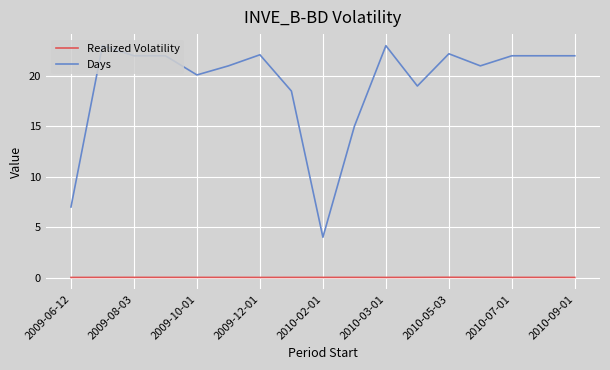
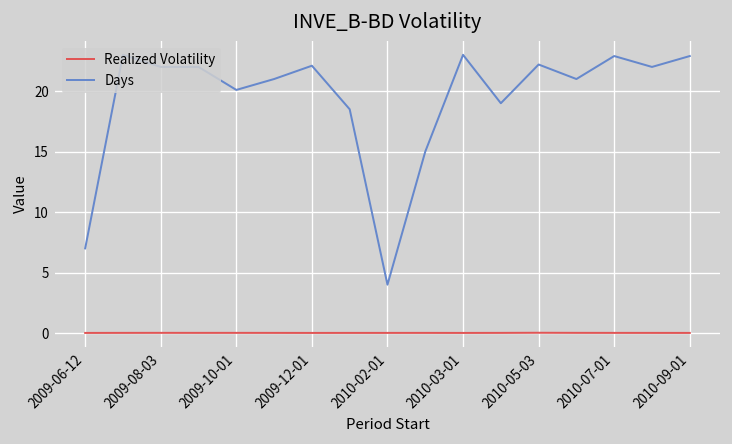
Days, 2010-07-01: 22.0 -> 22.9
Days, 2010-09-01: 22.0 -> 22.9
